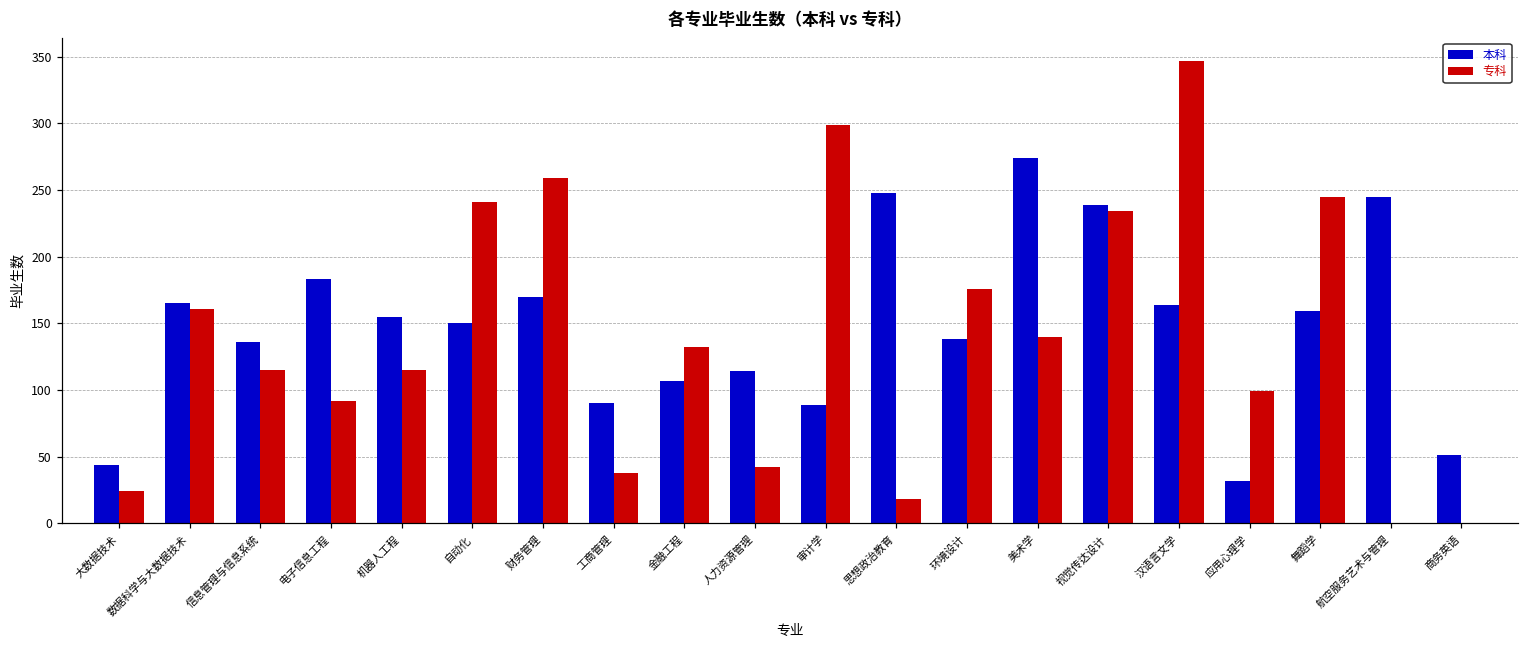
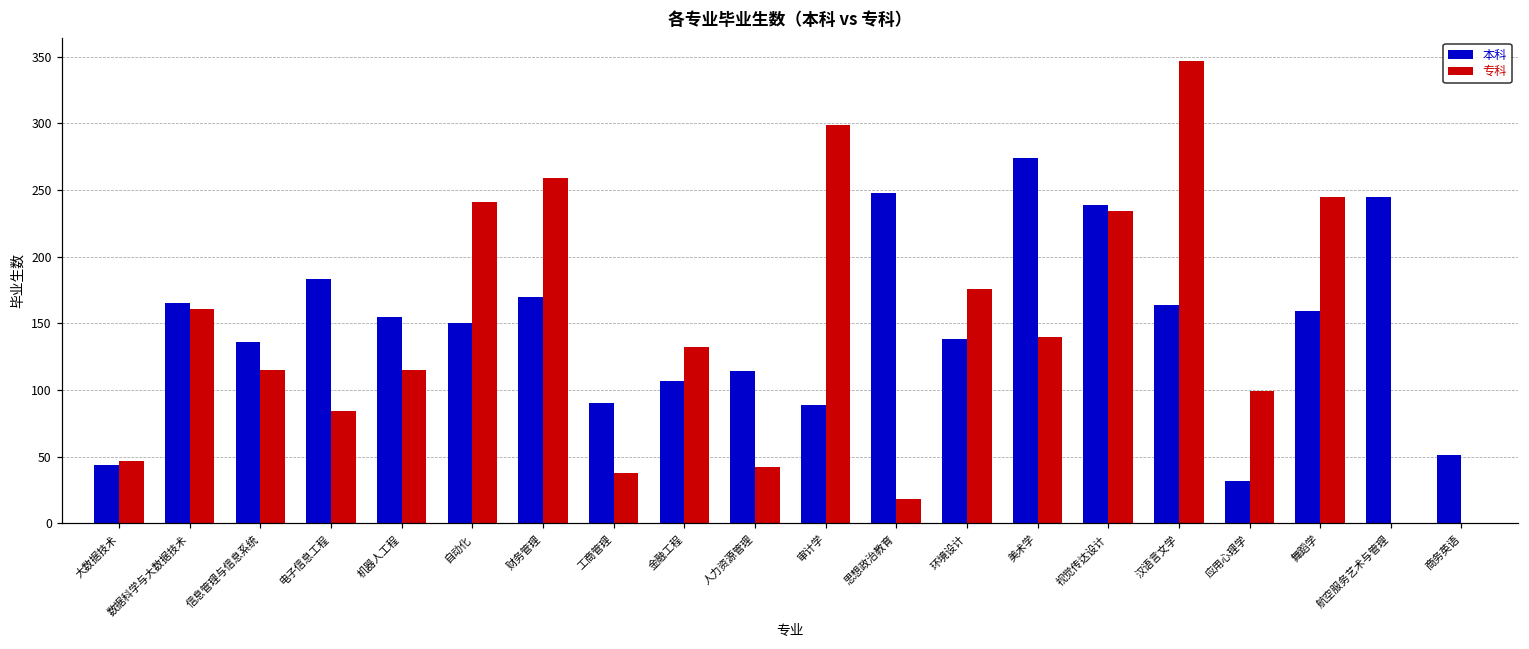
专科, 大数据技术: 24 -> 47
专科, 电子信息工程: 92 -> 84
